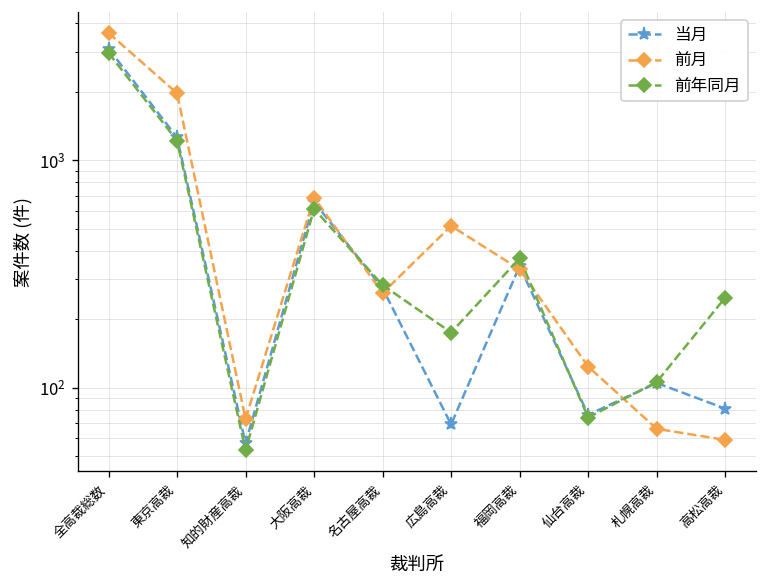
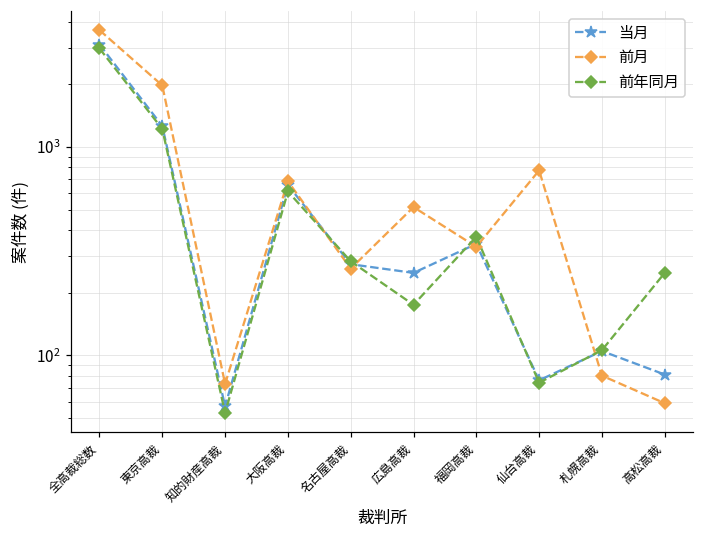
当月, 広島高裁: 69 -> 250
前月, 仙台高裁: 120 -> 770
前月, 札幌高裁: 66 -> 80
